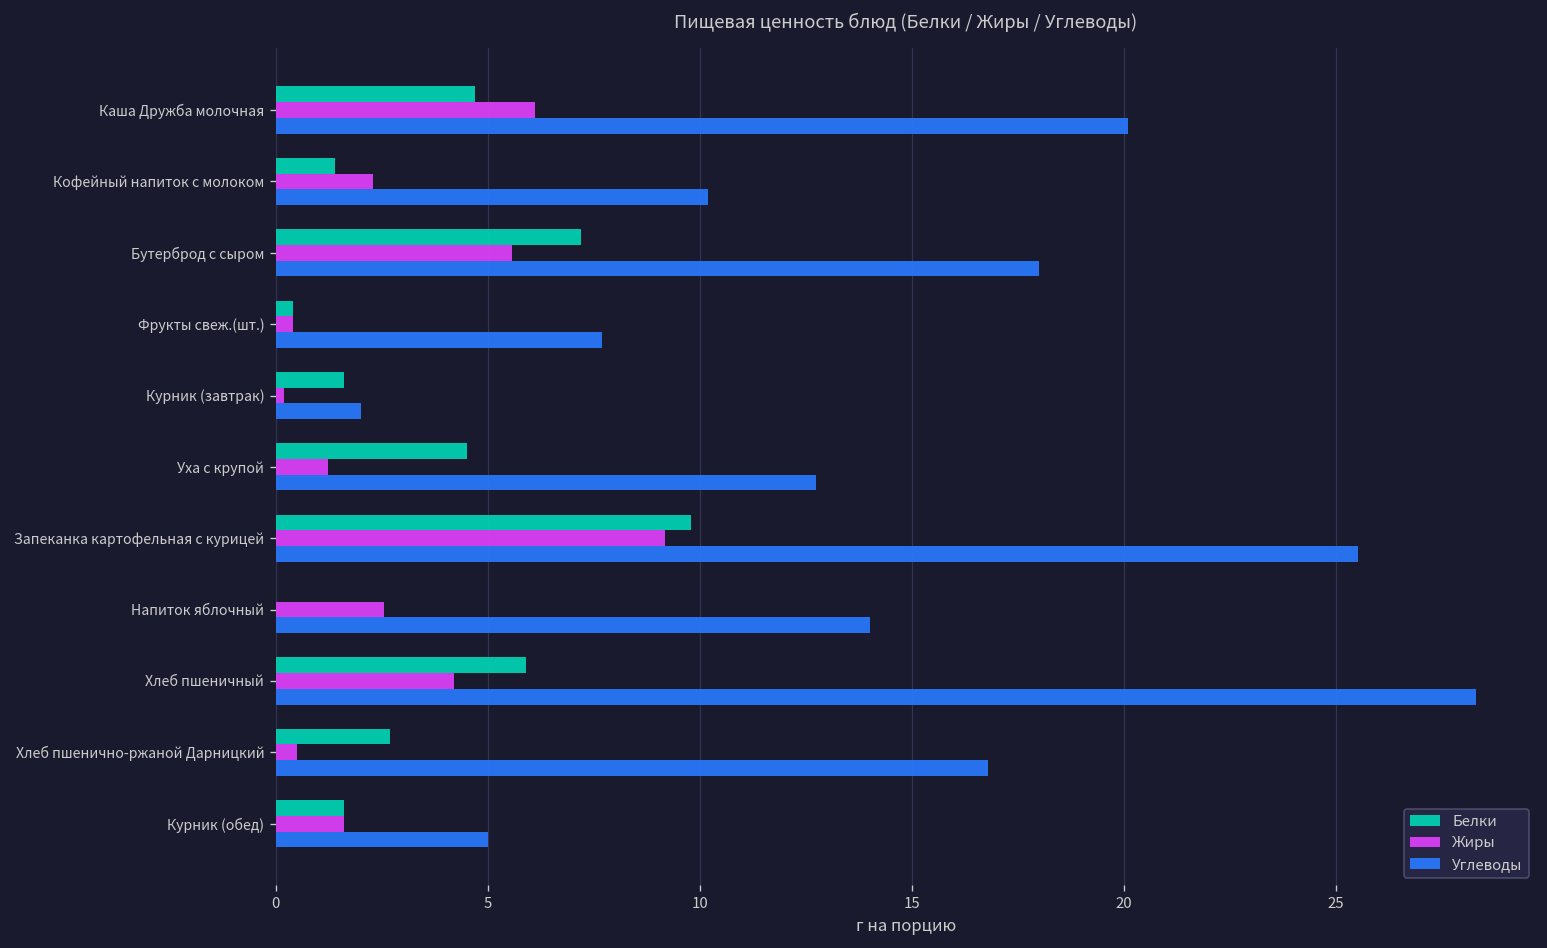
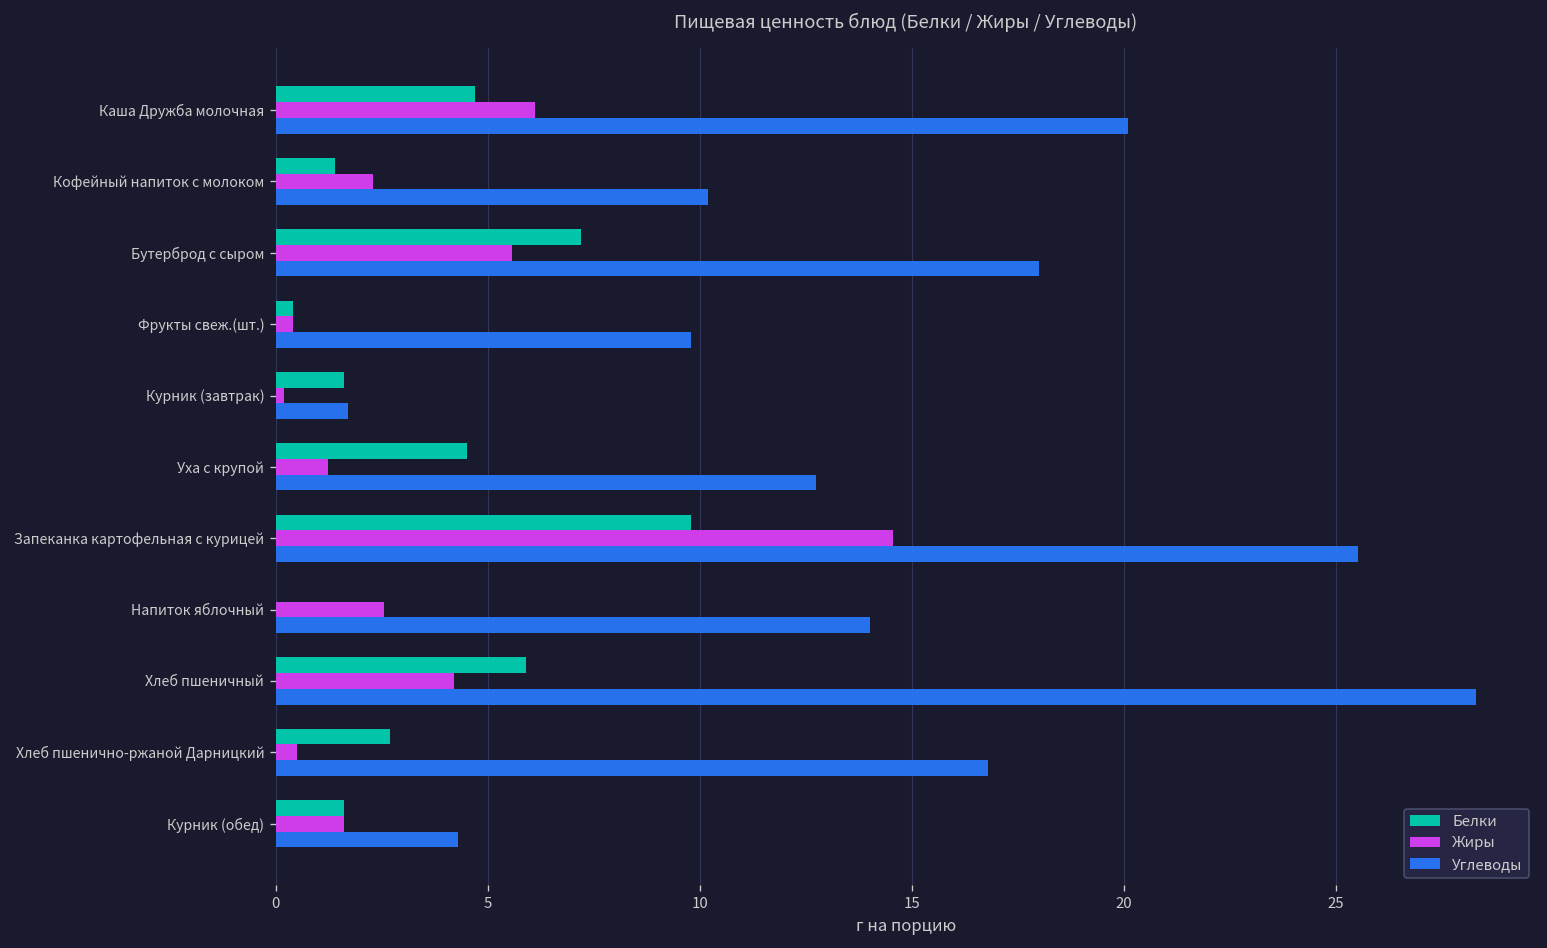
Углеводы, Фрукты свеж.(шт.): 7.7 -> 9.8
Углеводы, Курник (завтрак): 2.0 -> 1.7
Жиры, Запеканка картофельная с курицей: 9.2 -> 14.6
Углеводы, Курник (обед): 5.0 -> 4.3
